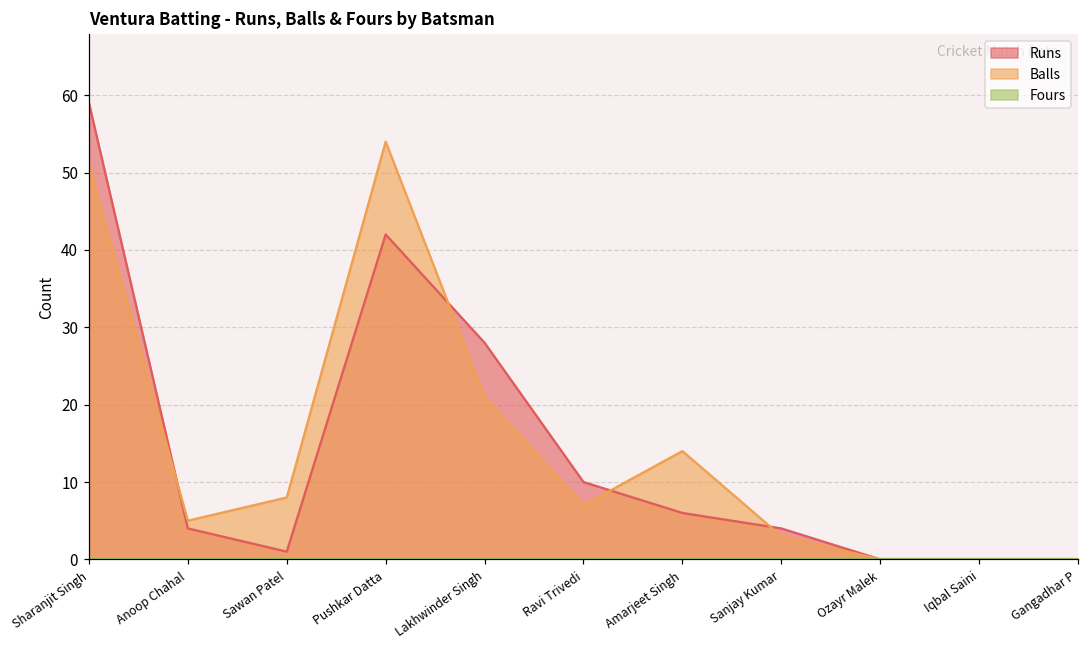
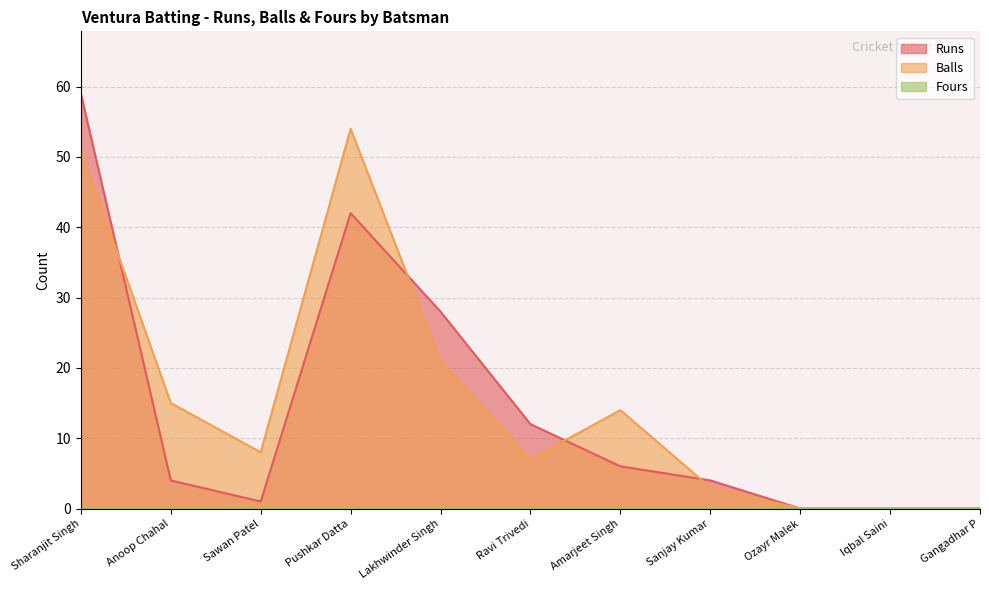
Balls, Anoop Chahal: 5 -> 15
Runs, Ravi Trivedi: 10 -> 12
